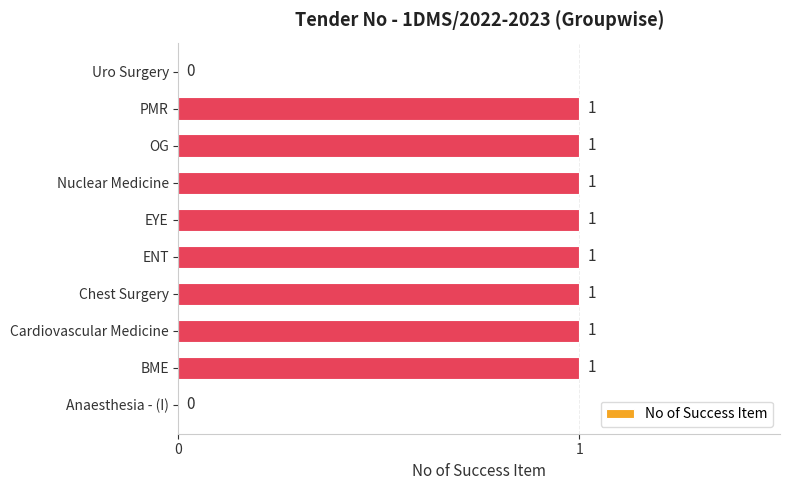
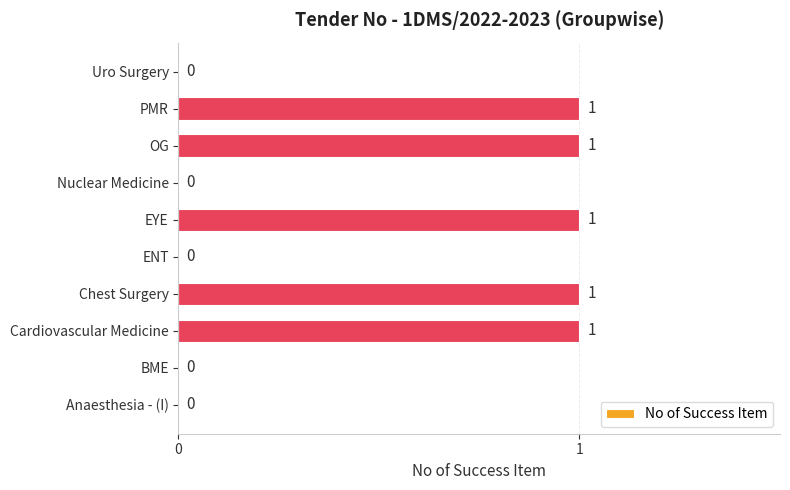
Nuclear Medicine: 1 -> 0
ENT: 1 -> 0
BME: 1 -> 0
